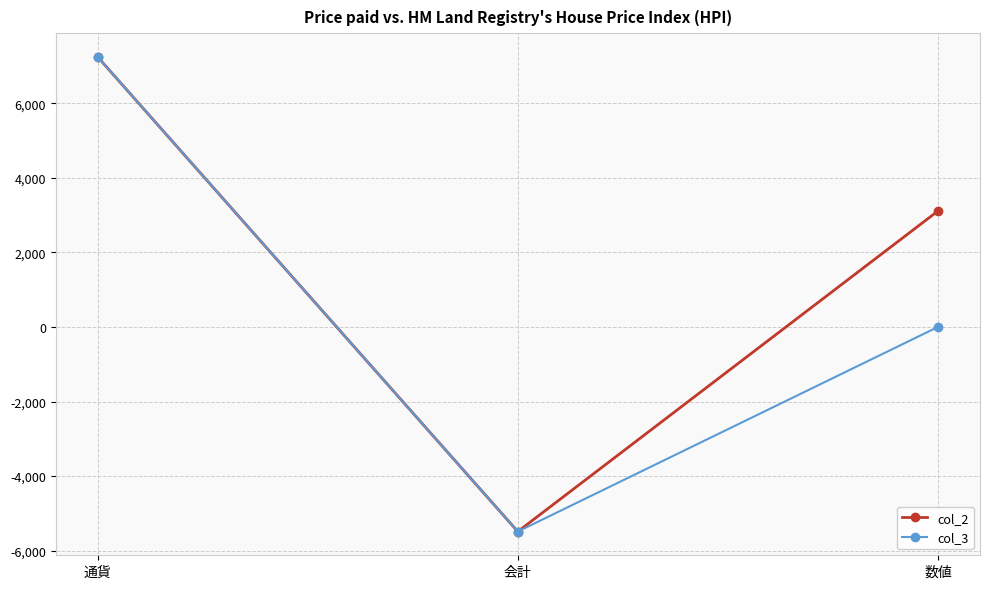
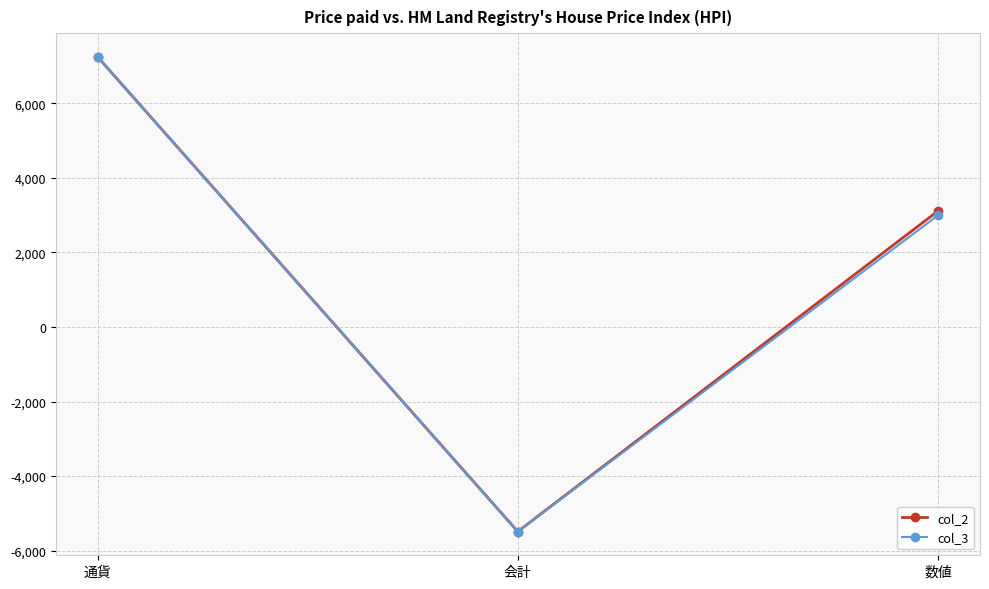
col_3, 数値: 0 -> 3,000
